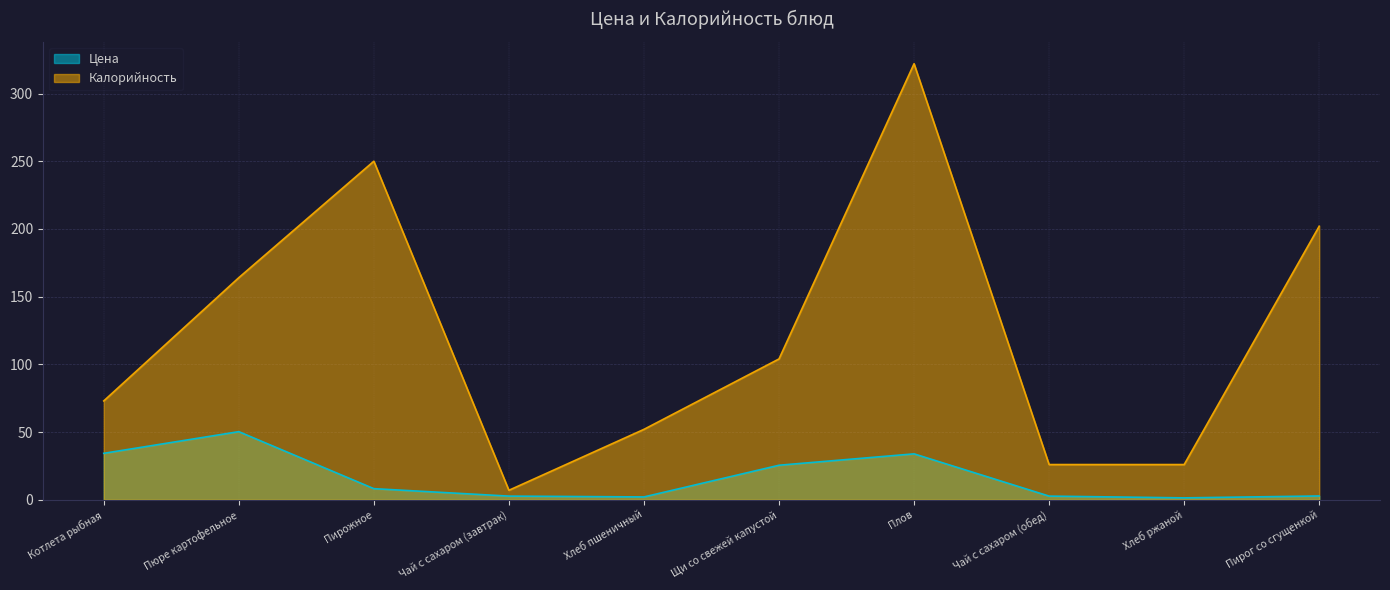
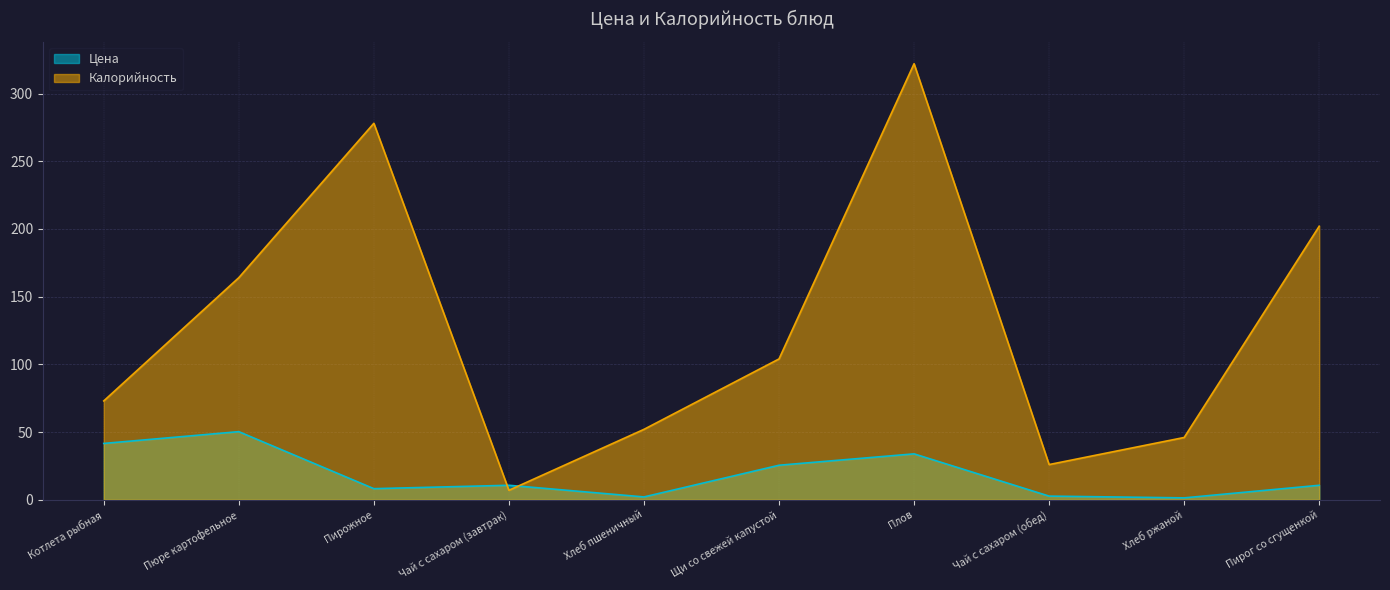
Цена, Котлета рыбная: 34 -> 42
Калорийность, Пирожное: 250 -> 278
Цена, Чай с сахаром (завтрак): 3 -> 11
Калорийность, Хлеб ржаной: 26 -> 46
Цена, Пирог со сгущенкой: 3 -> 11
